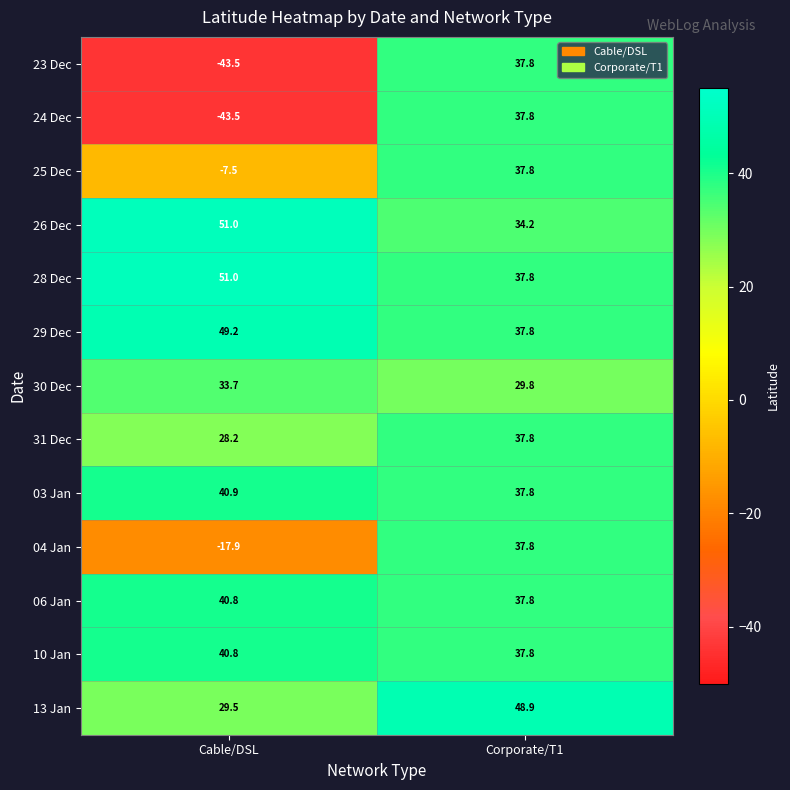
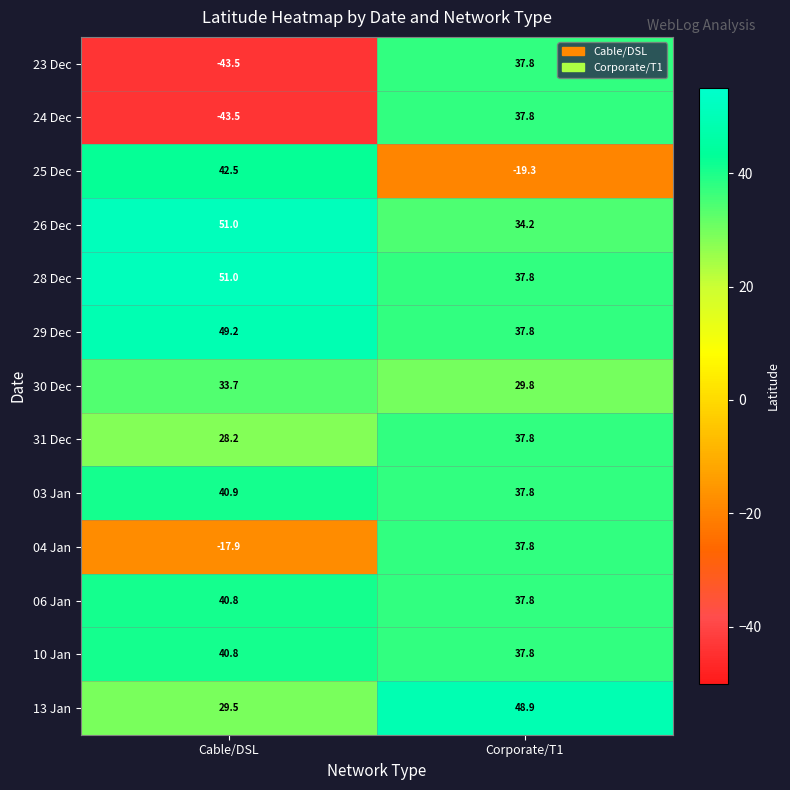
25 Dec, Cable/DSL: -7.5 -> 42.5
25 Dec, Corporate/T1: 37.8 -> -19.3
